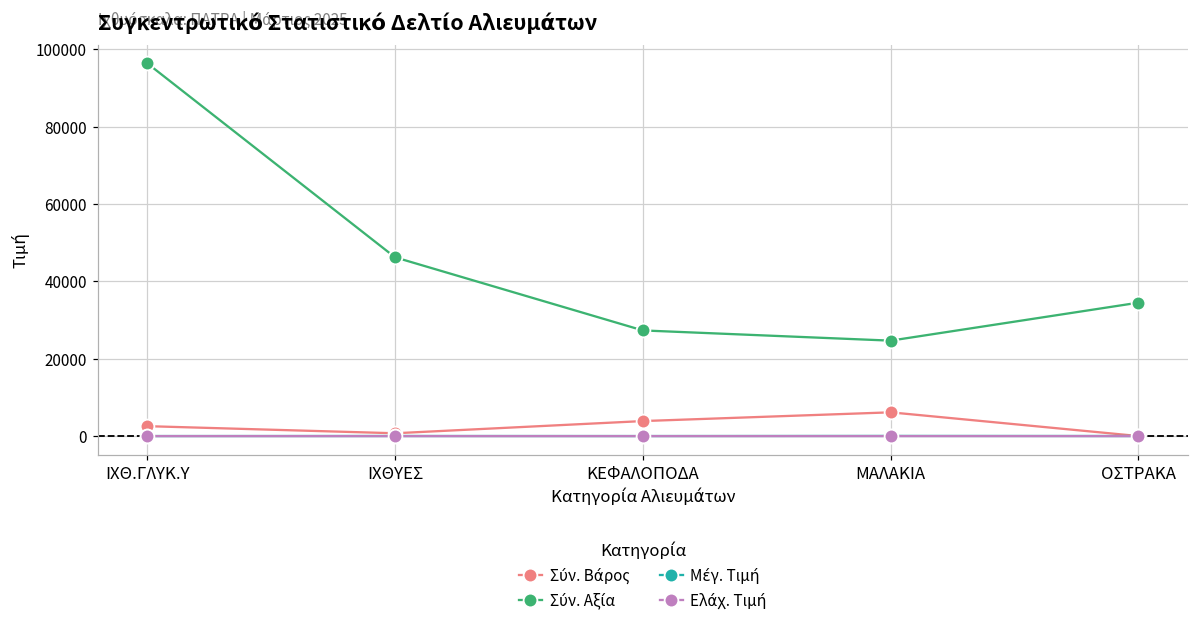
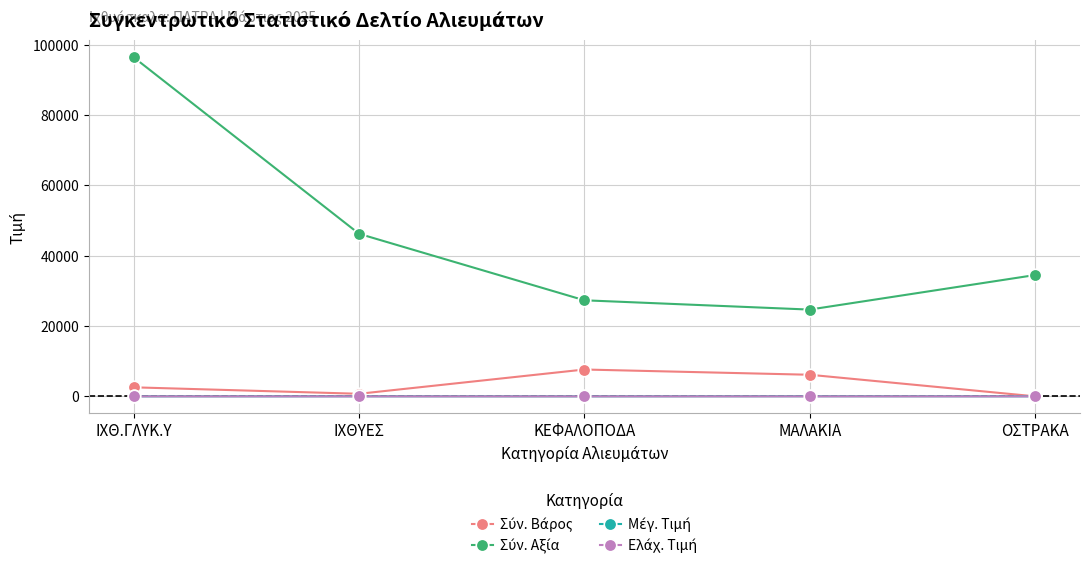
Σύν. Βάρος, ΚΕΦΑΛΟΠΟΔΑ: 4000 -> 8000
